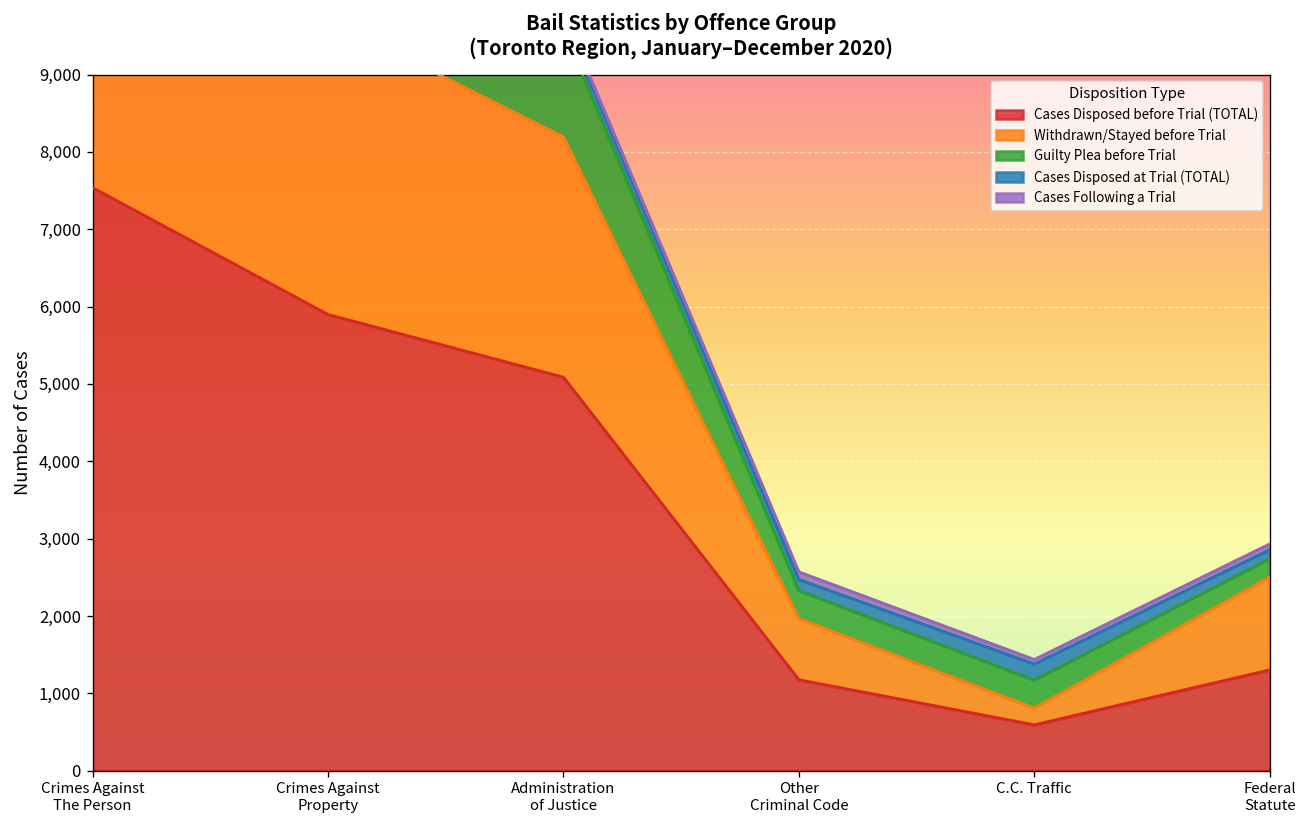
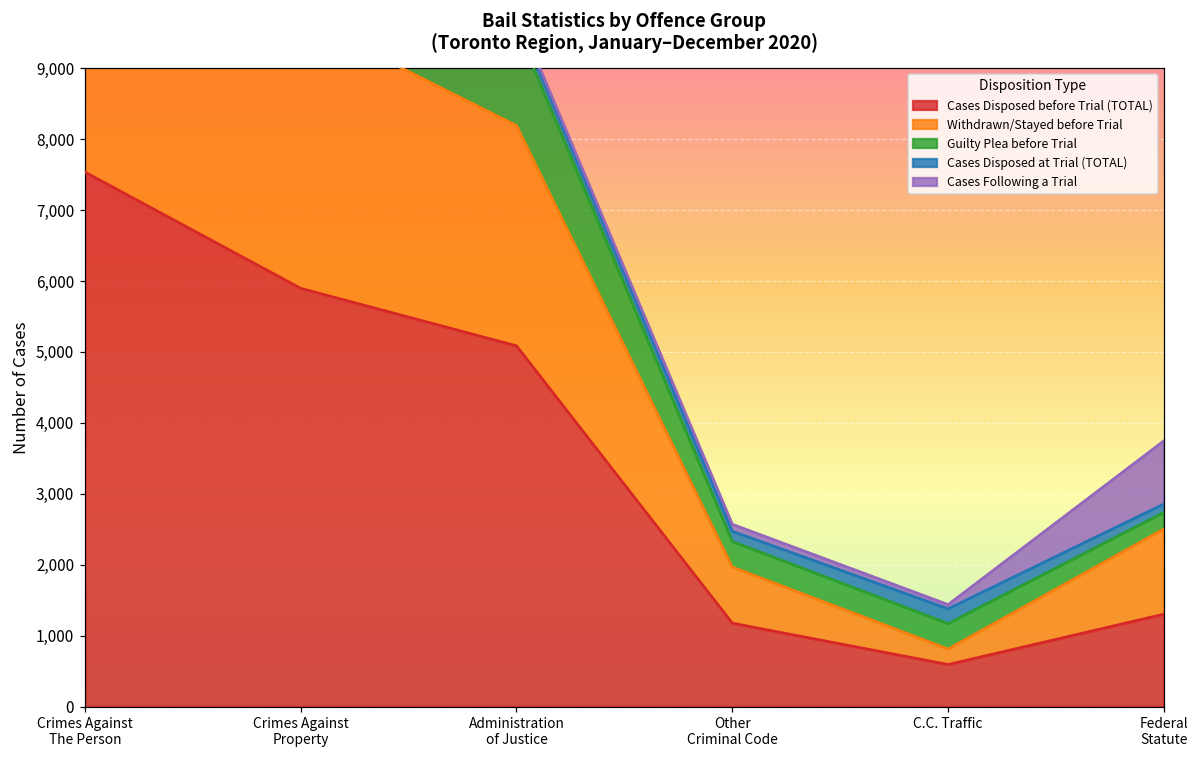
Cases Following a Trial, Federal Statute: 100 -> 900
